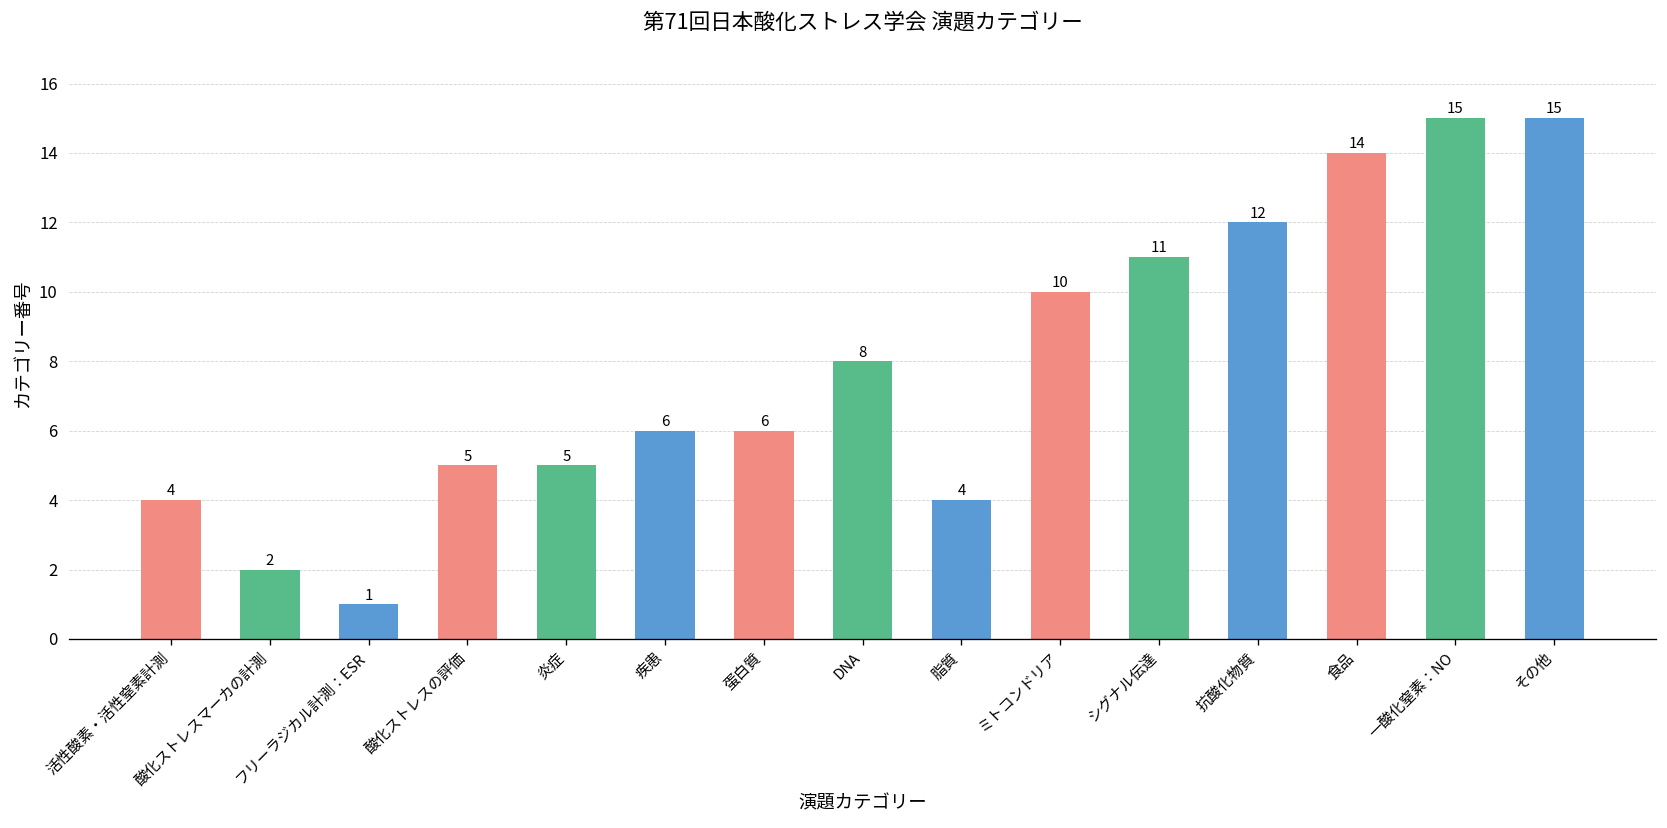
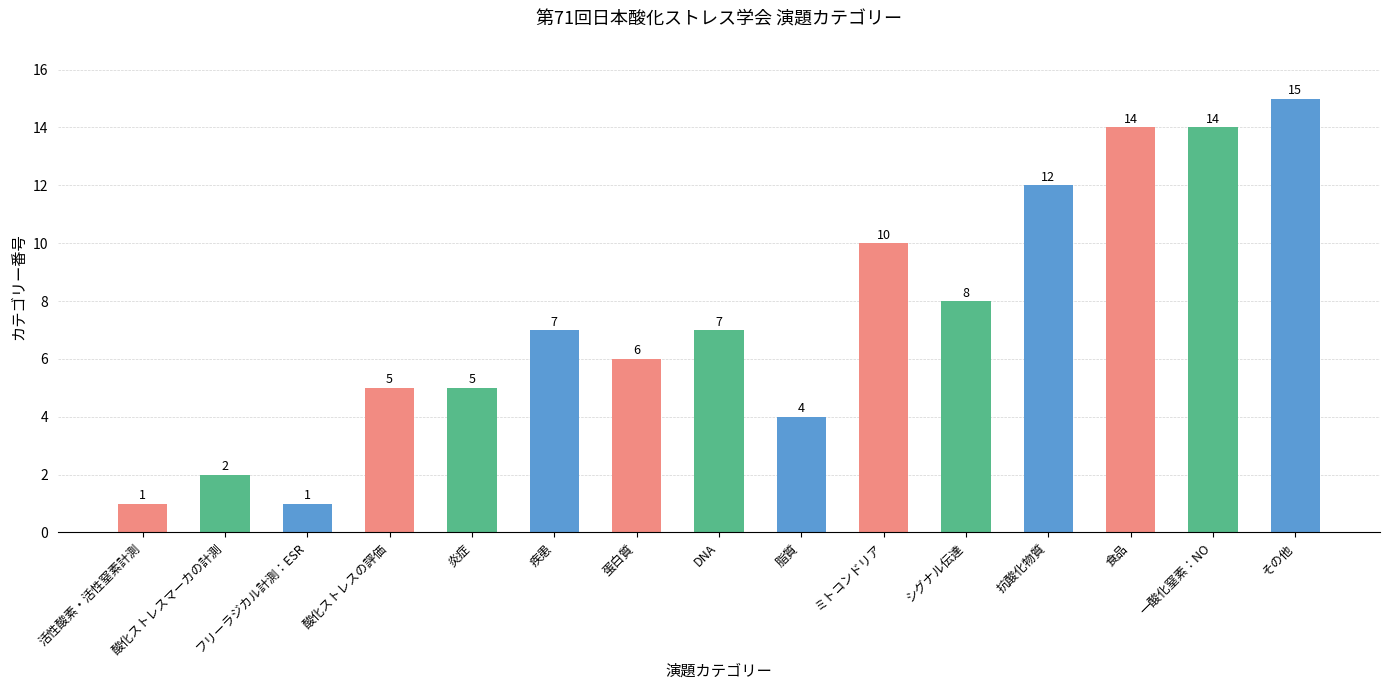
活性酸素・活性窒素計測: 4 -> 1
疾患: 6 -> 7
DNA: 8 -> 7
シグナル伝達: 11 -> 8
一酸化窒素：NO: 15 -> 14
